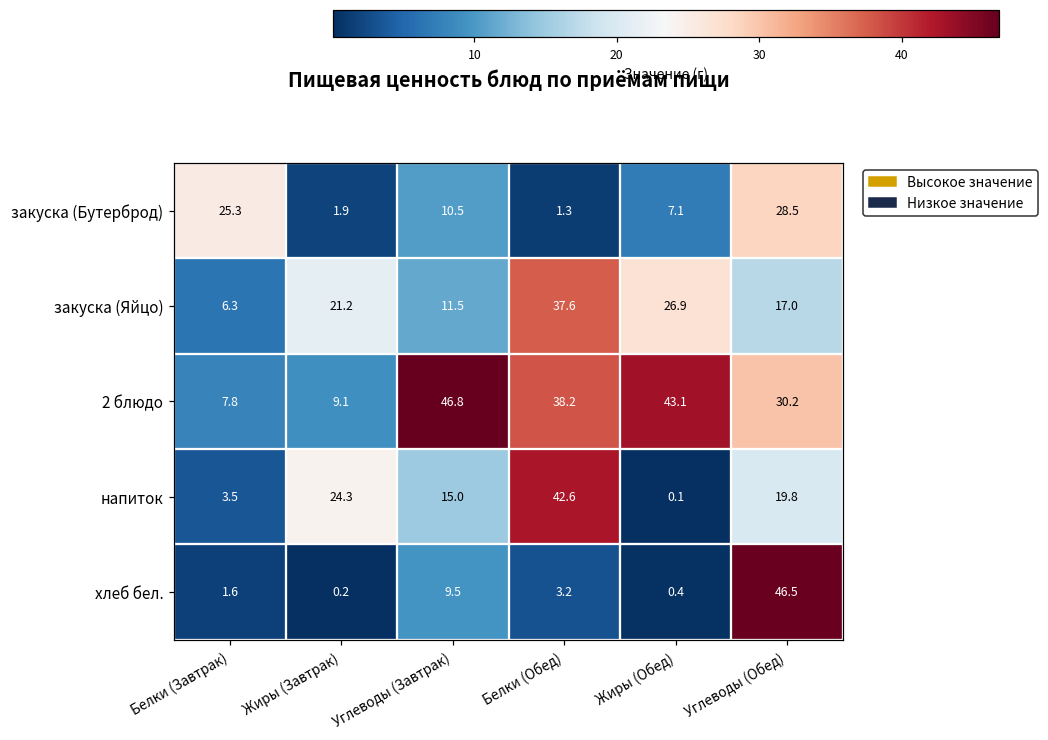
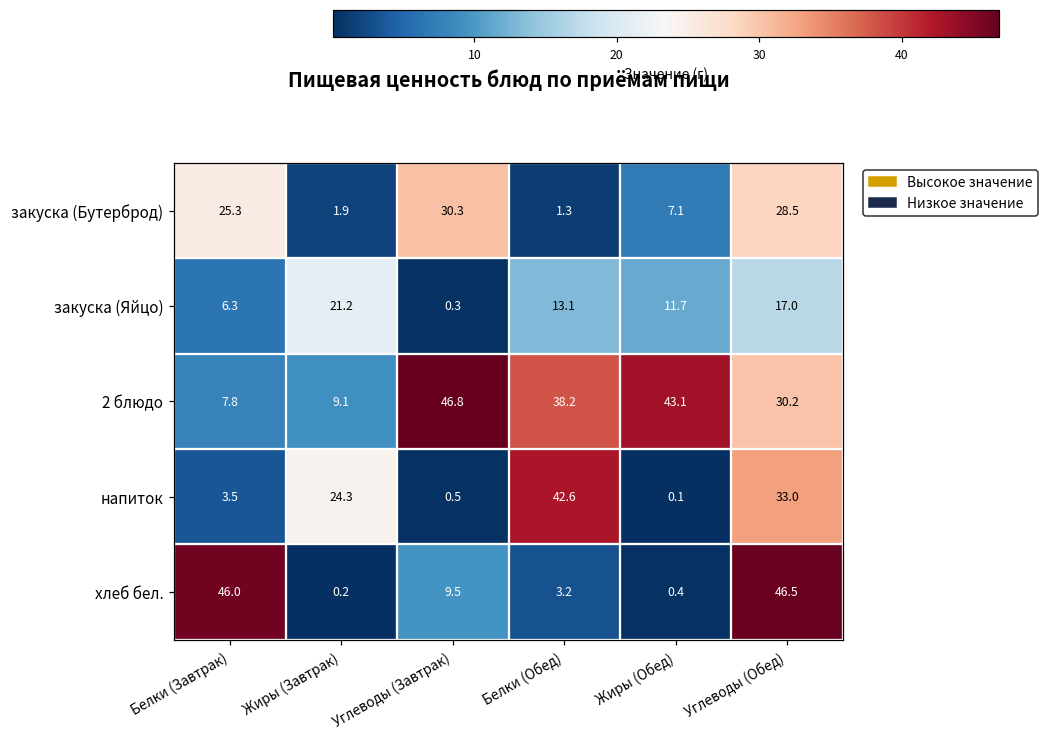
закуска (Бутерброд), Углеводы (Завтрак): 10.5 -> 30.3
закуска (Яйцо), Углеводы (Завтрак): 11.5 -> 0.3
закуска (Яйцо), Белки (Обед): 37.6 -> 13.1
закуска (Яйцо), Жиры (Обед): 26.9 -> 11.7
напиток, Углеводы (Завтрак): 15.0 -> 0.5
напиток, Углеводы (Обед): 19.8 -> 33.0
хлеб бел., Белки (Завтрак): 1.6 -> 46.0
